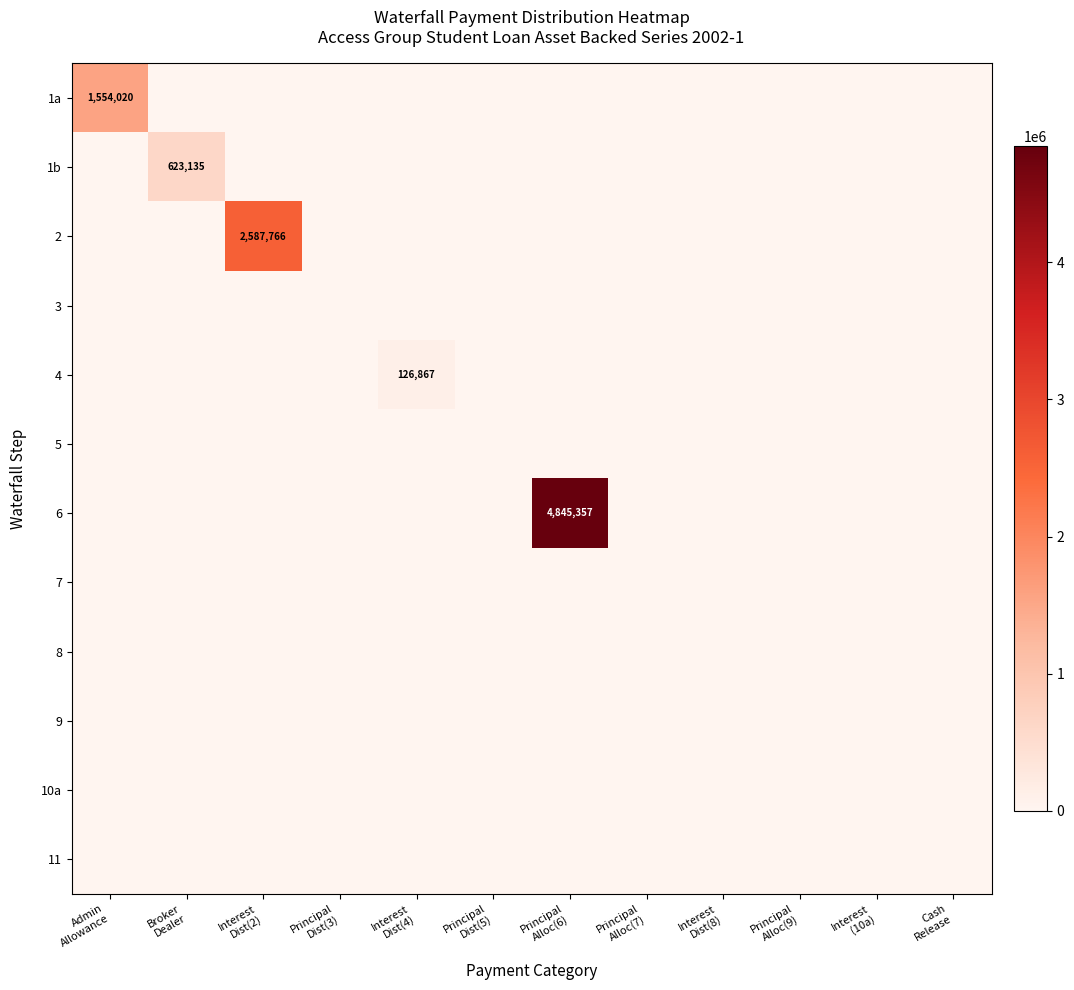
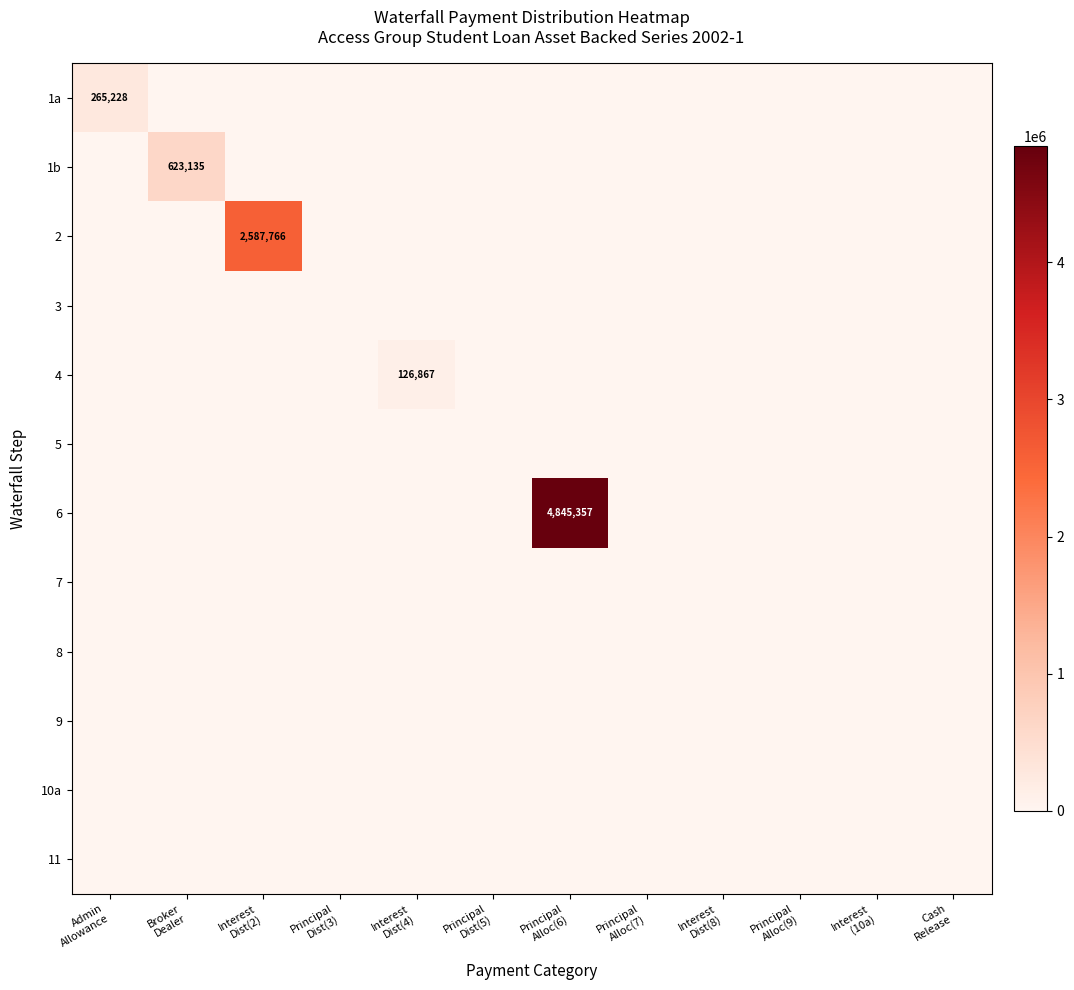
1a, Admin Allowance: 1,554,020 -> 265,228
